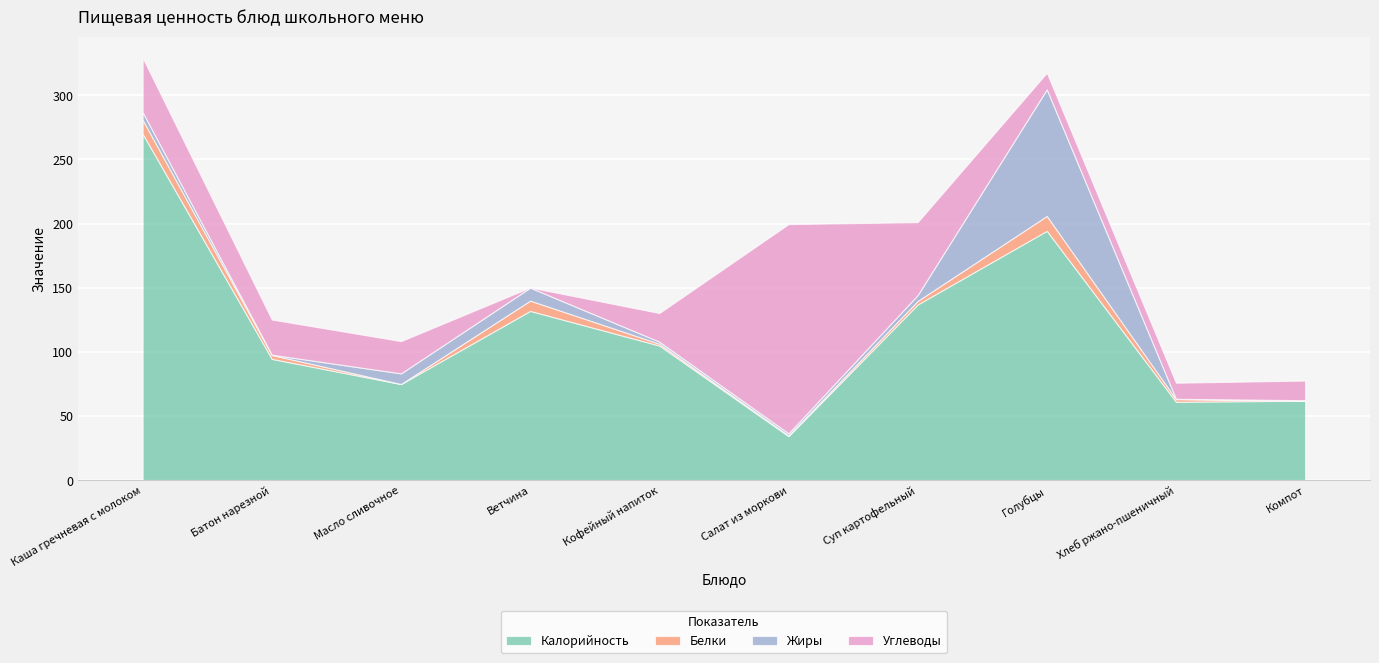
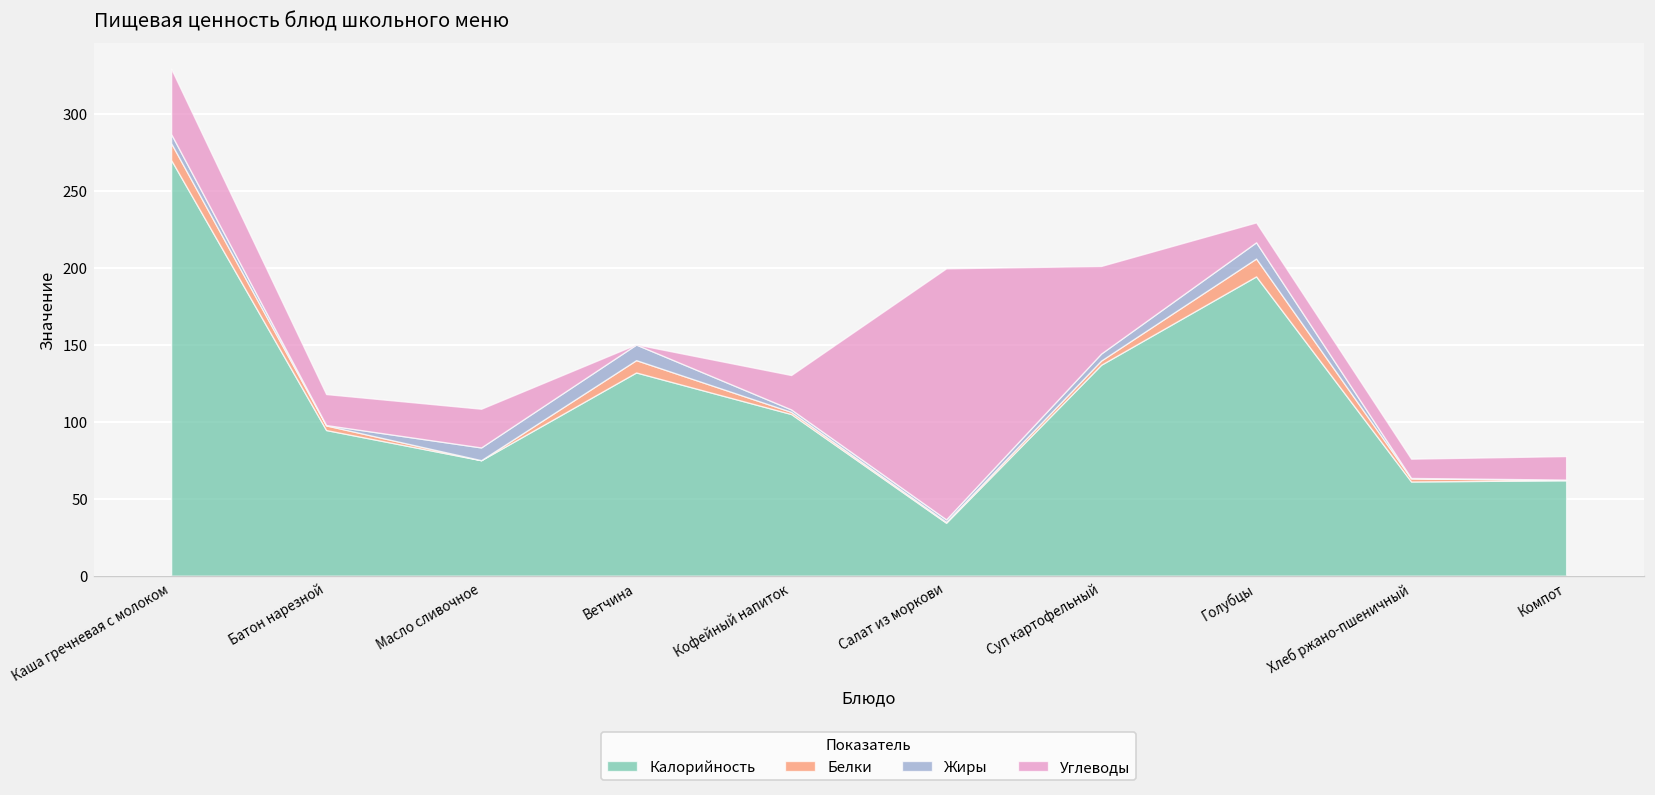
Углеводы, Батон нарезной: 27 -> 20
Жиры, Голубцы: 99 -> 11
